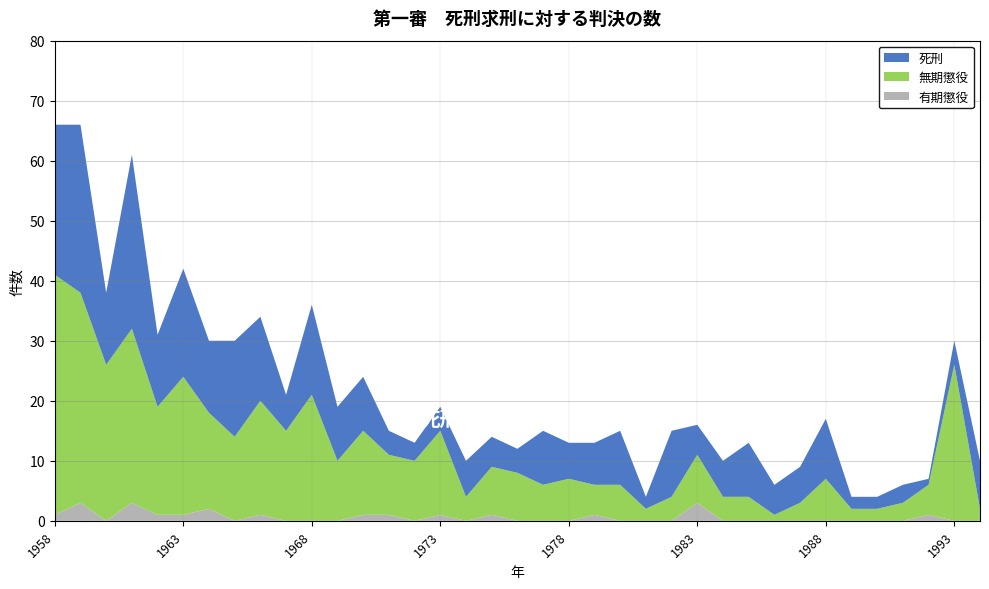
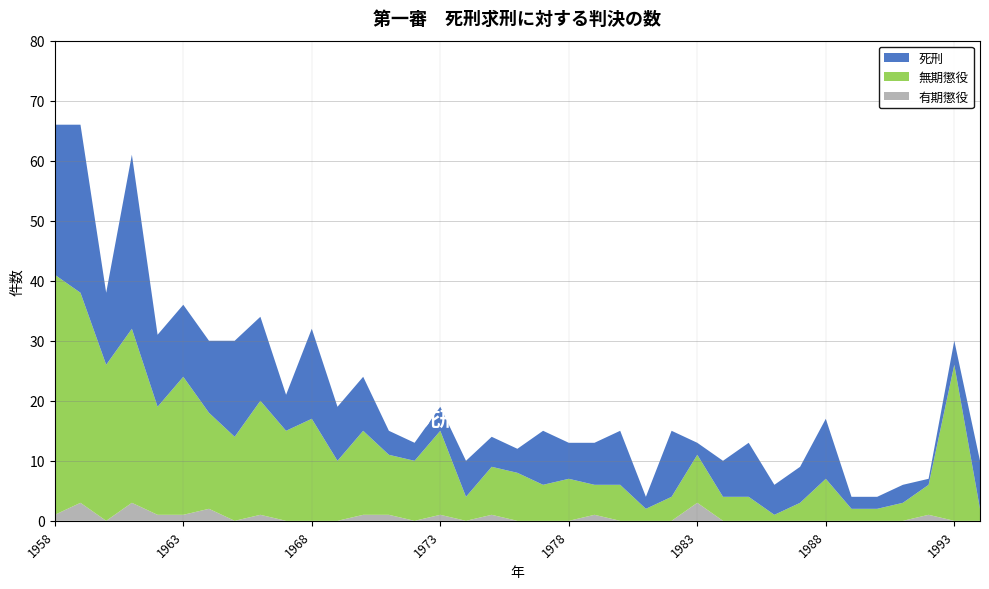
死刑, 1963: 18 -> 12
無期懲役, 1968: 21 -> 17
死刑, 1983: 5 -> 2
